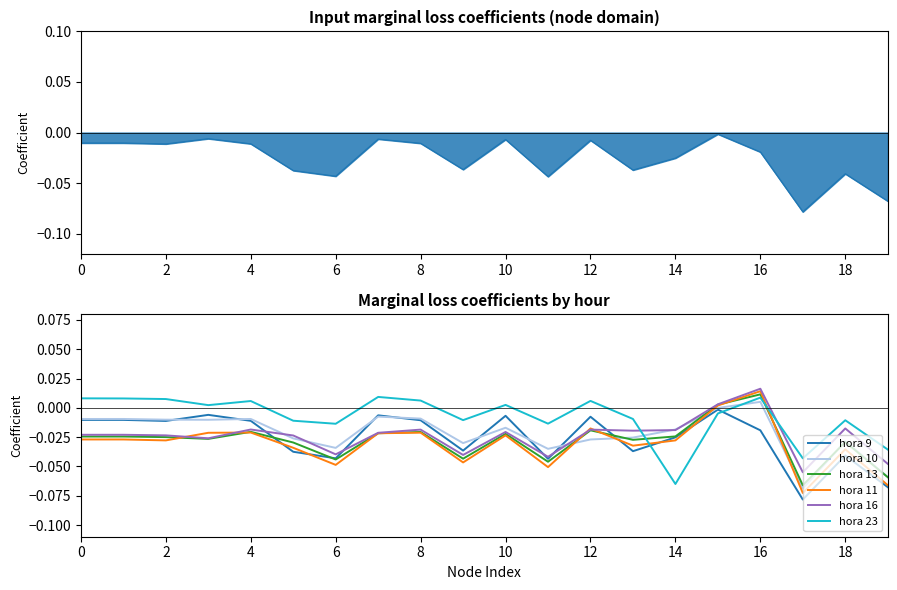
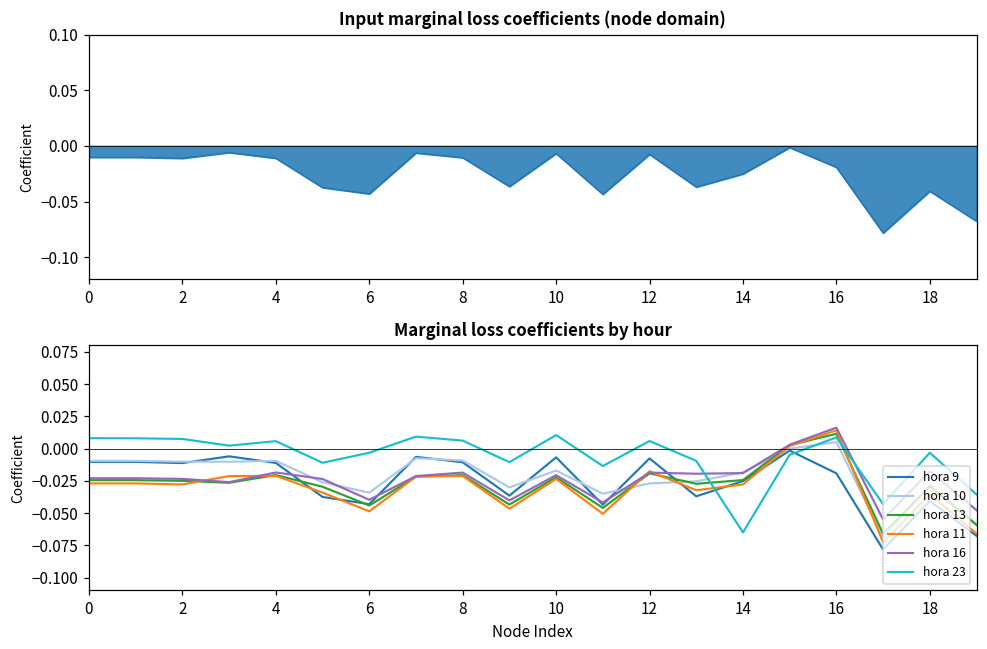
Marginal loss coefficients by hour, hora 23, 6: -0.014 -> -0.003
Marginal loss coefficients by hour, hora 23, 10: 0.003 -> 0.011
Marginal loss coefficients by hour, hora 23, 18: -0.011 -> -0.003
